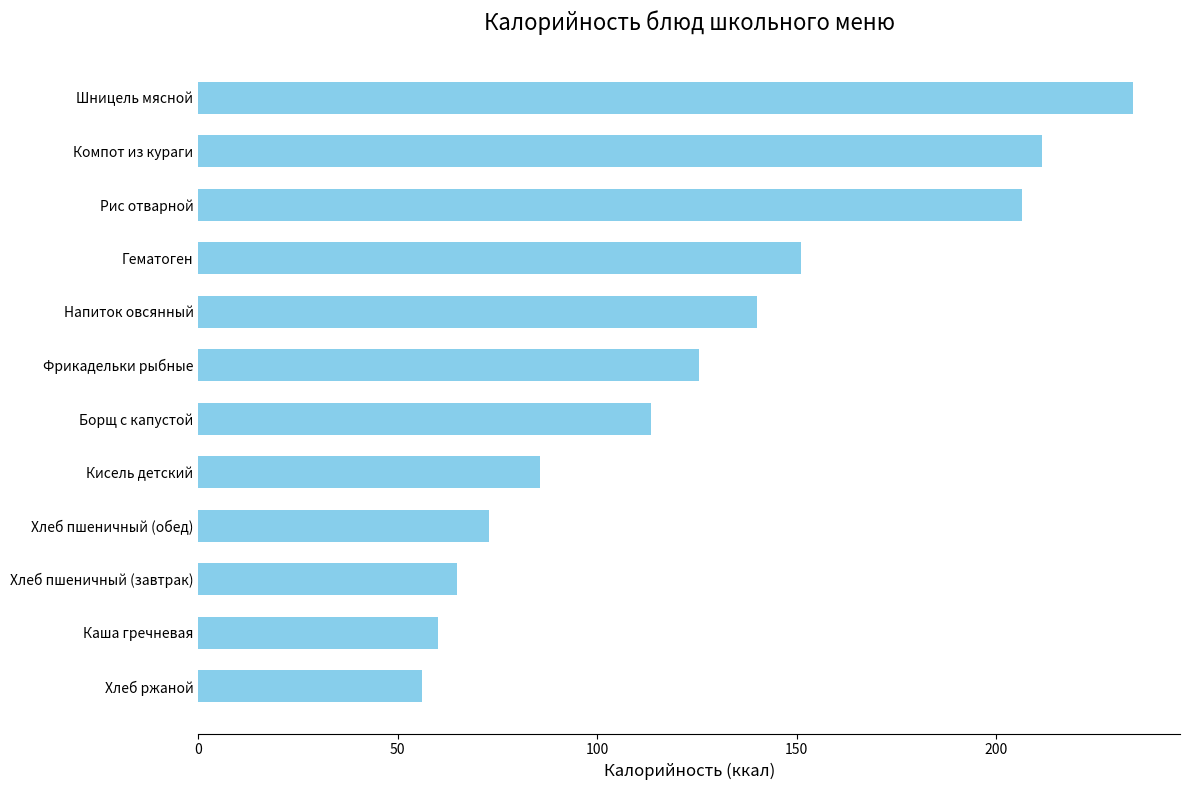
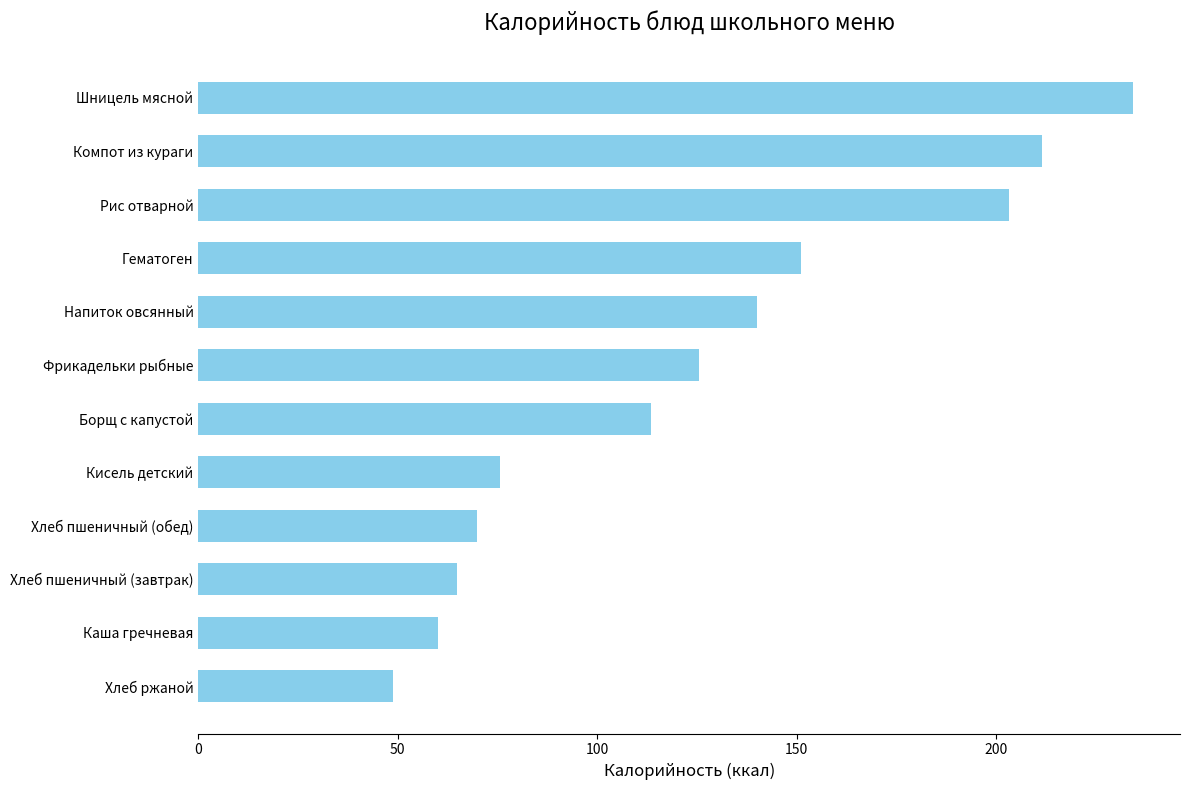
Рис отварной: 207 -> 203
Кисель детский: 86 -> 76
Хлеб пшеничный (обед): 73 -> 70
Хлеб ржаной: 56 -> 49
